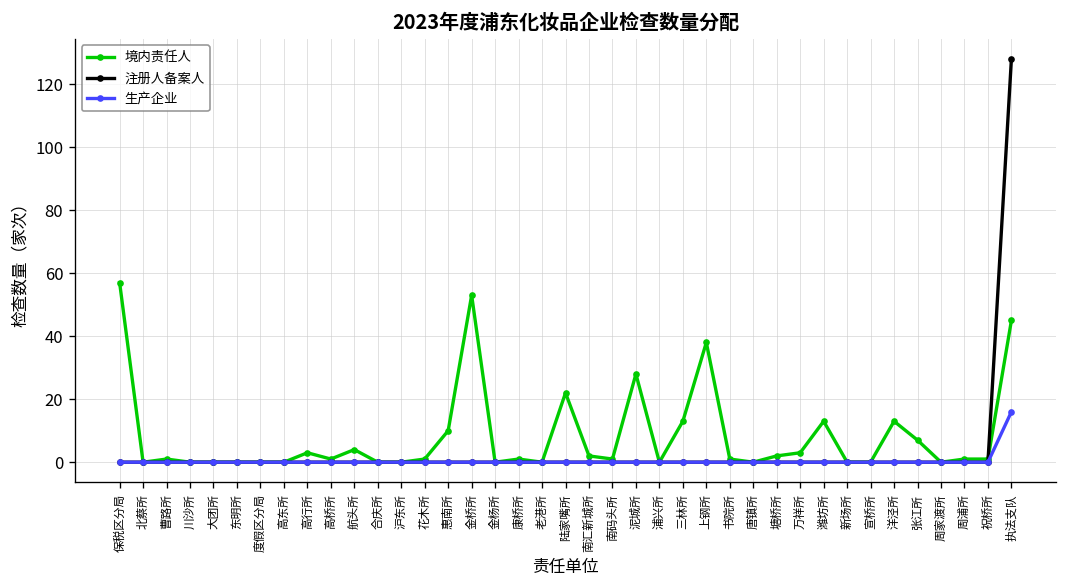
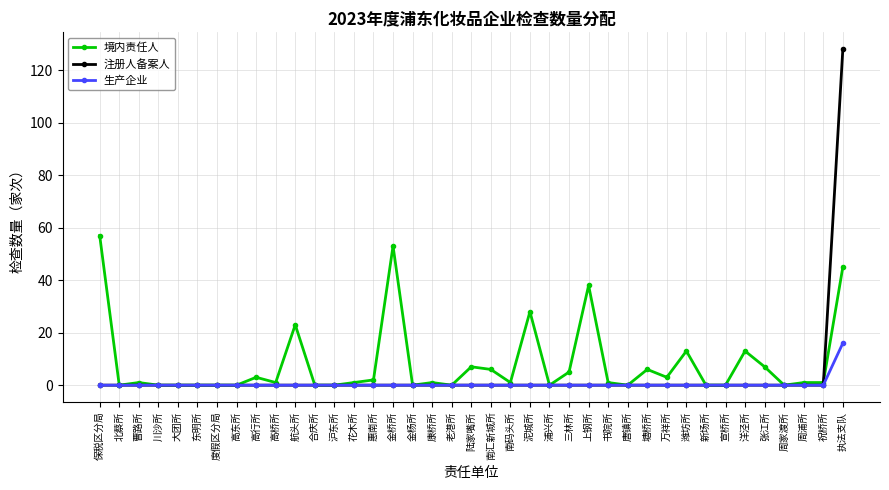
境内责任人, 航头所: 4 -> 23
境内责任人, 惠南所: 10 -> 2
境内责任人, 陆家嘴所: 22 -> 7
境内责任人, 南汇新城所: 2 -> 6
境内责任人, 三林所: 13 -> 5
境内责任人, 塘桥所: 2 -> 6
